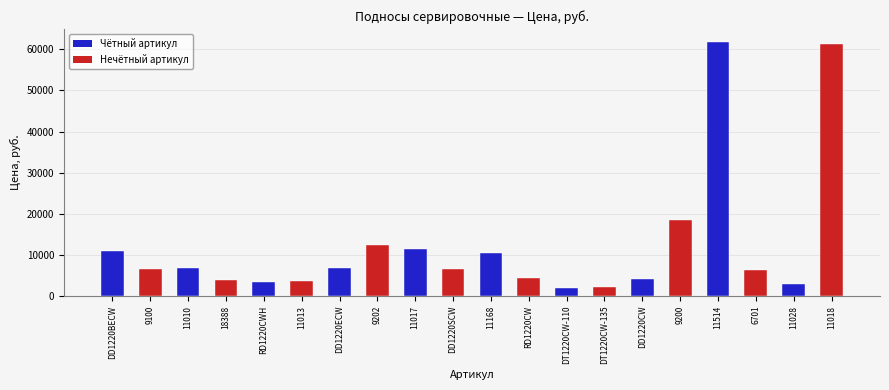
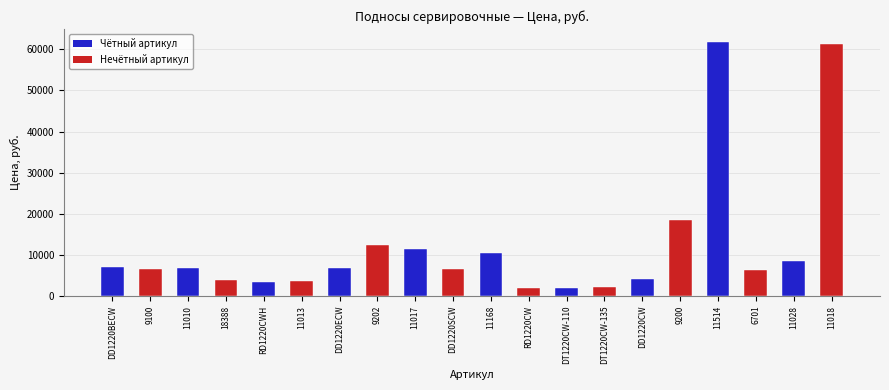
DD1220BECW: 11000 -> 7000
RD1220CW: 4000 -> 2000
11028: 3000 -> 8000
